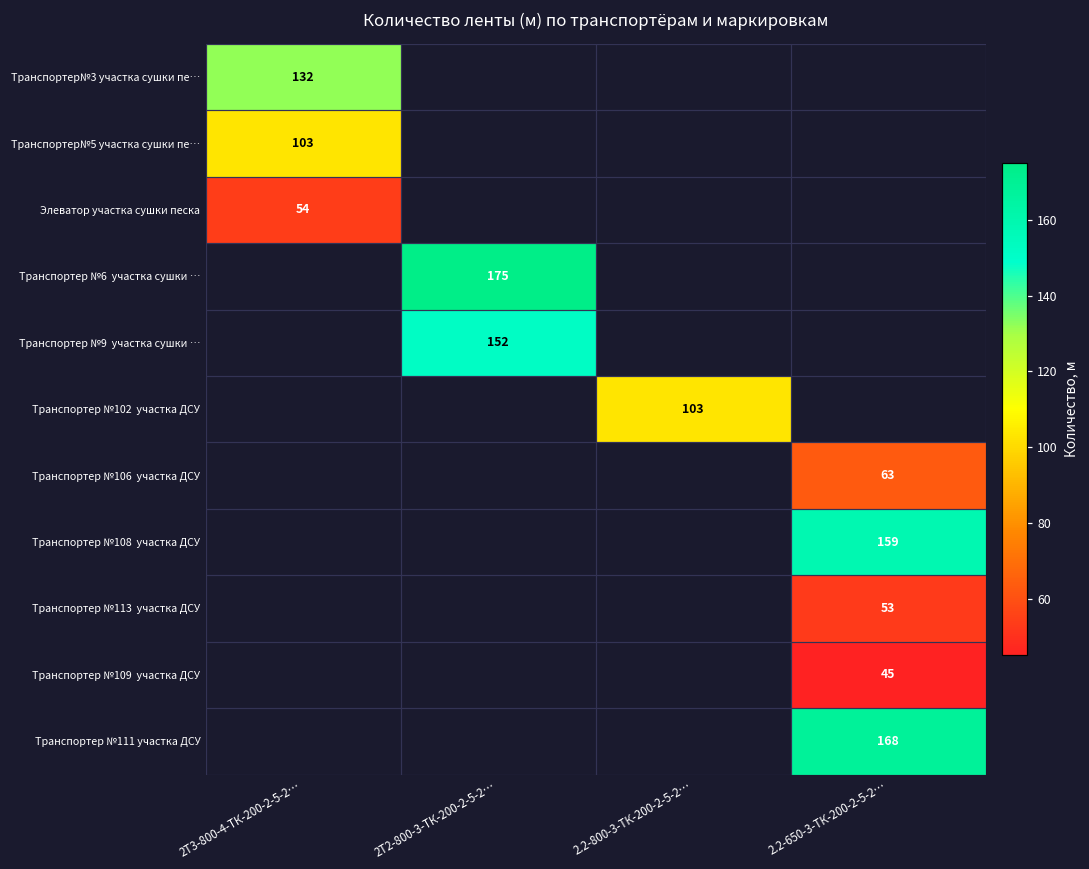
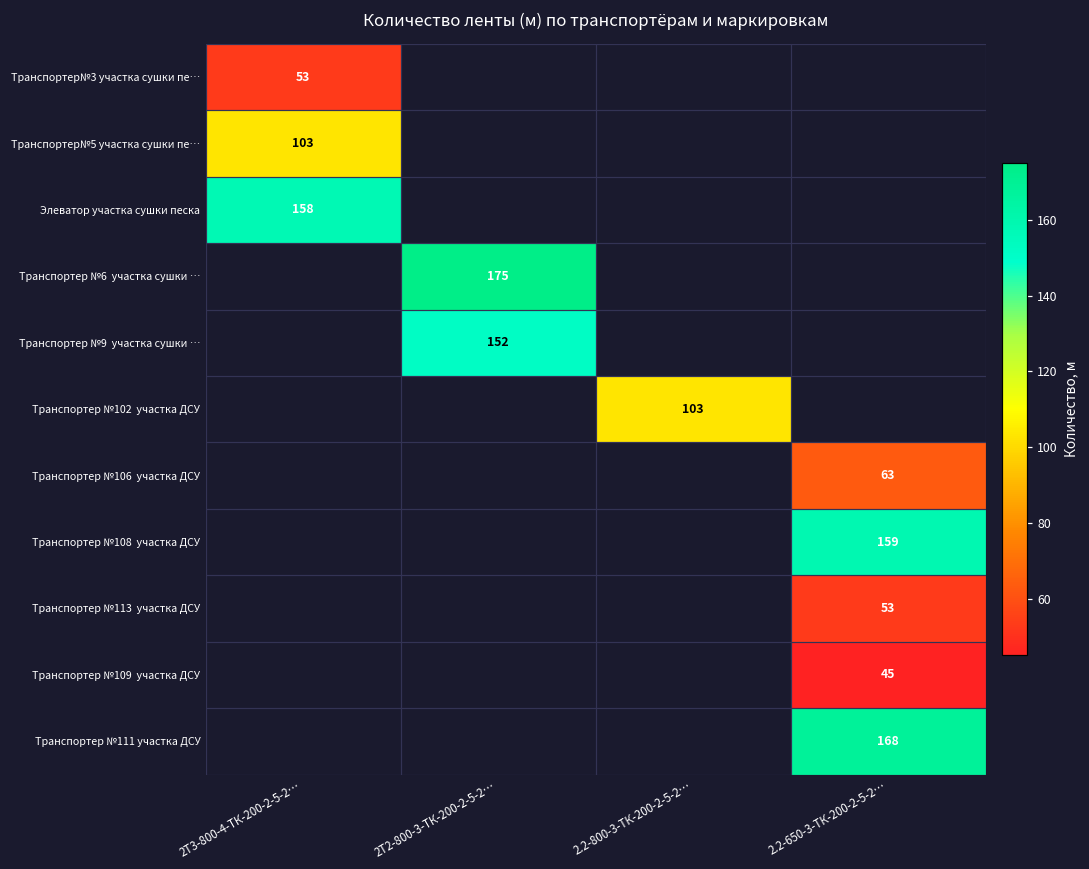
Транспортер№3 участка сушки пе…, 2Т3-800-4-ТК-200-2-5-2…: 132 -> 53
Элеватор участка сушки песка, 2Т3-800-4-ТК-200-2-5-2…: 54 -> 158
